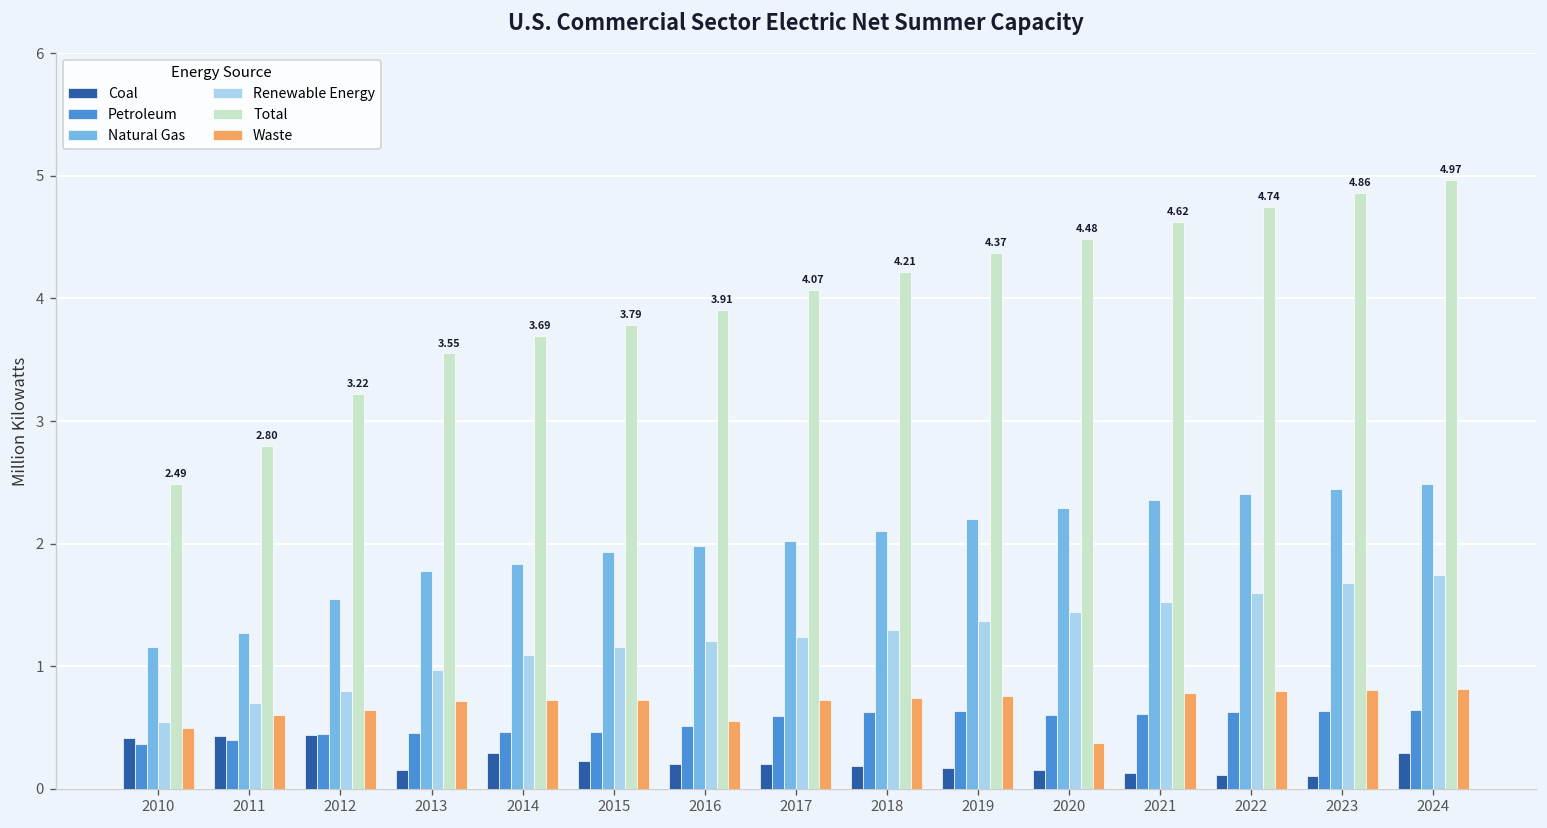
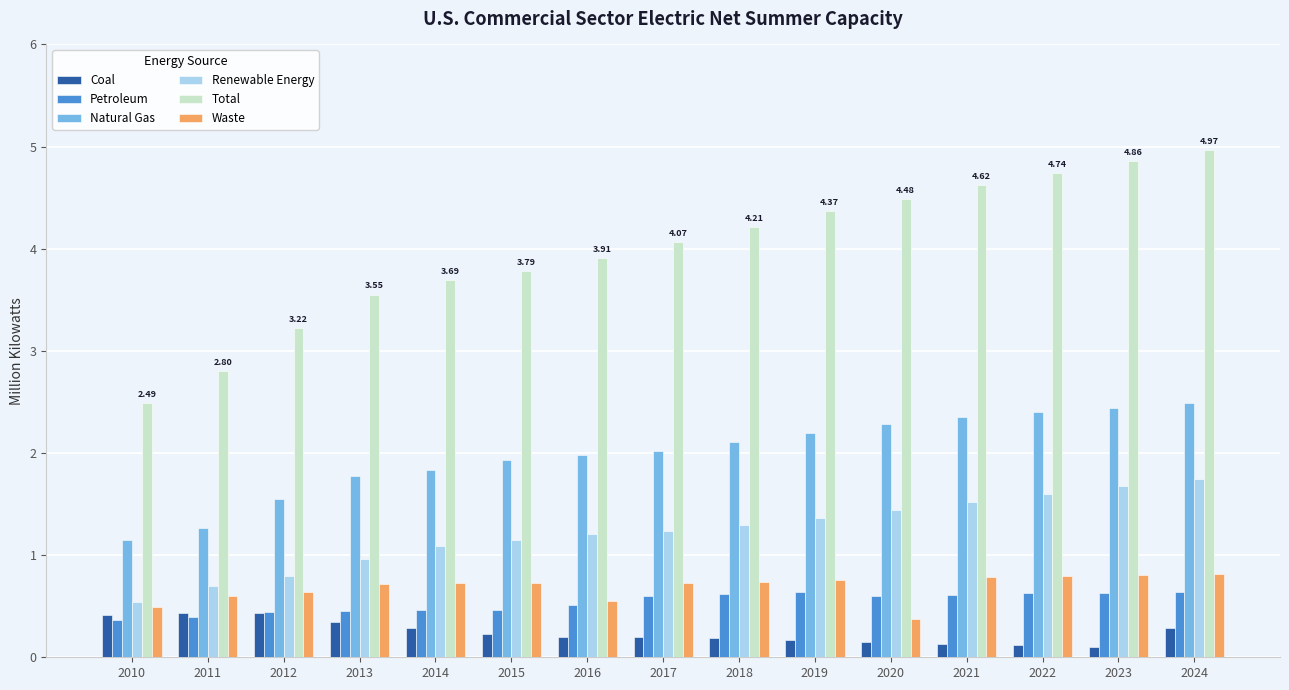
Coal, 2013: 0.15 -> 0.34
